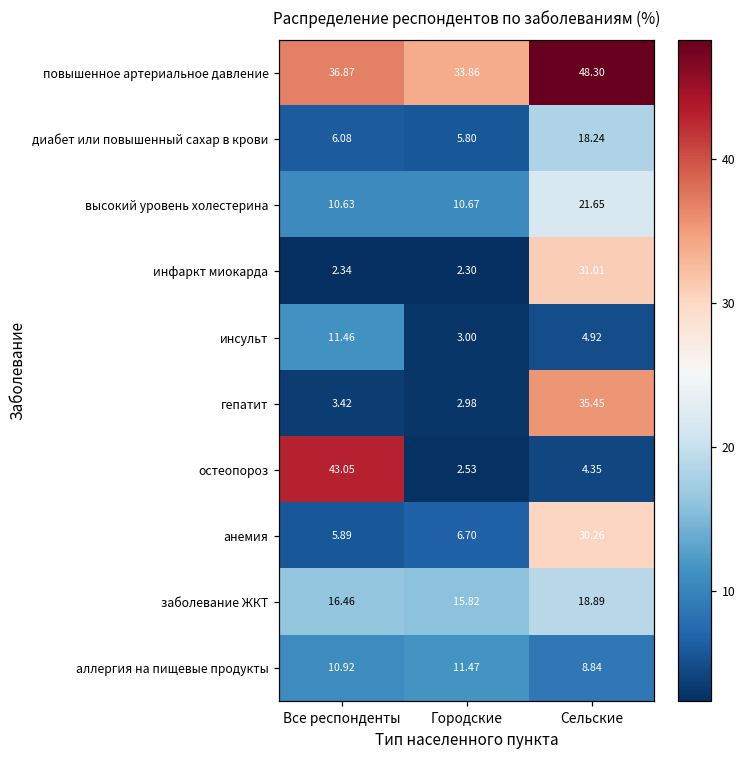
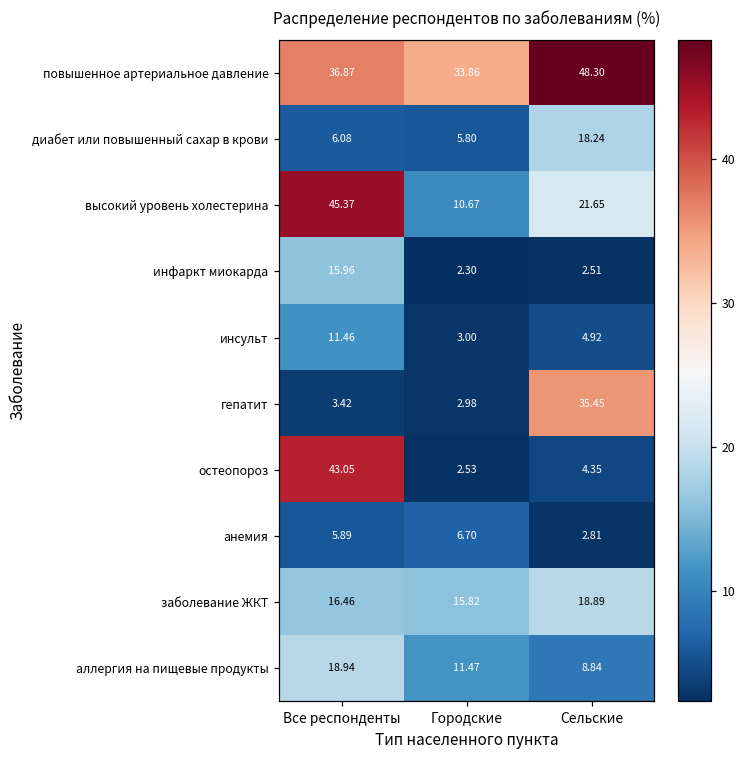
высокий уровень холестерина, Все респонденты: 10.63 -> 45.37
инфаркт миокарда, Все респонденты: 2.34 -> 15.96
инфаркт миокарда, Сельские: 31.01 -> 2.51
анемия, Сельские: 30.26 -> 2.81
аллергия на пищевые продукты, Все респонденты: 10.92 -> 18.94
